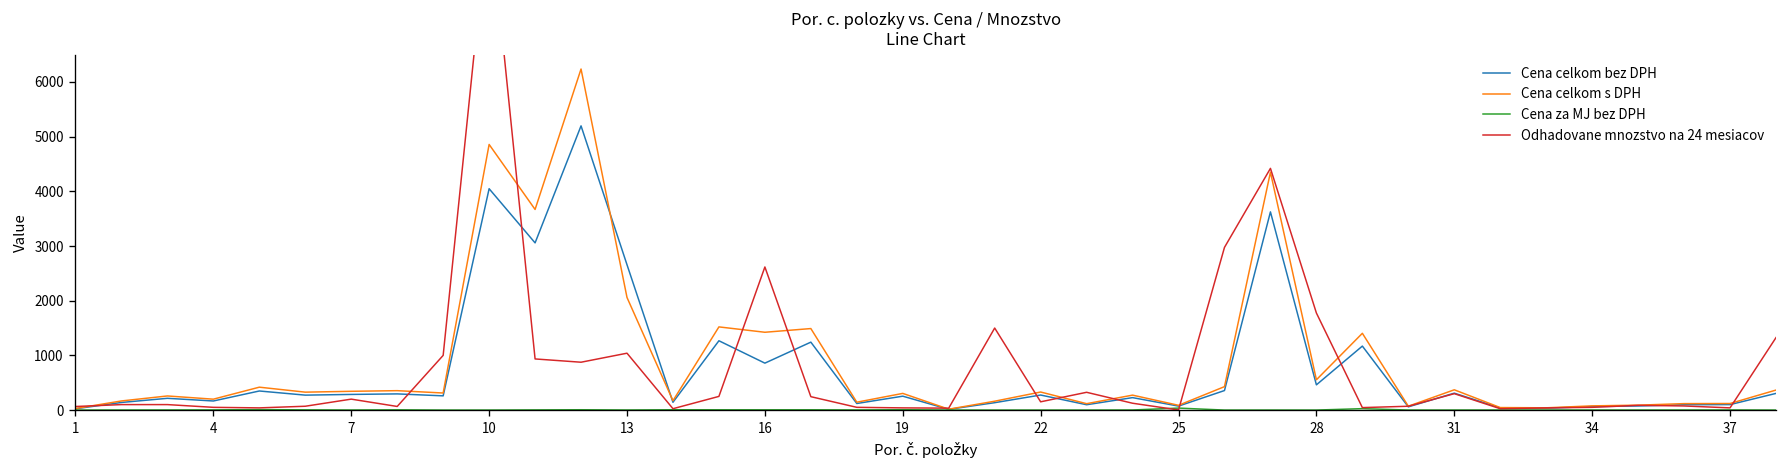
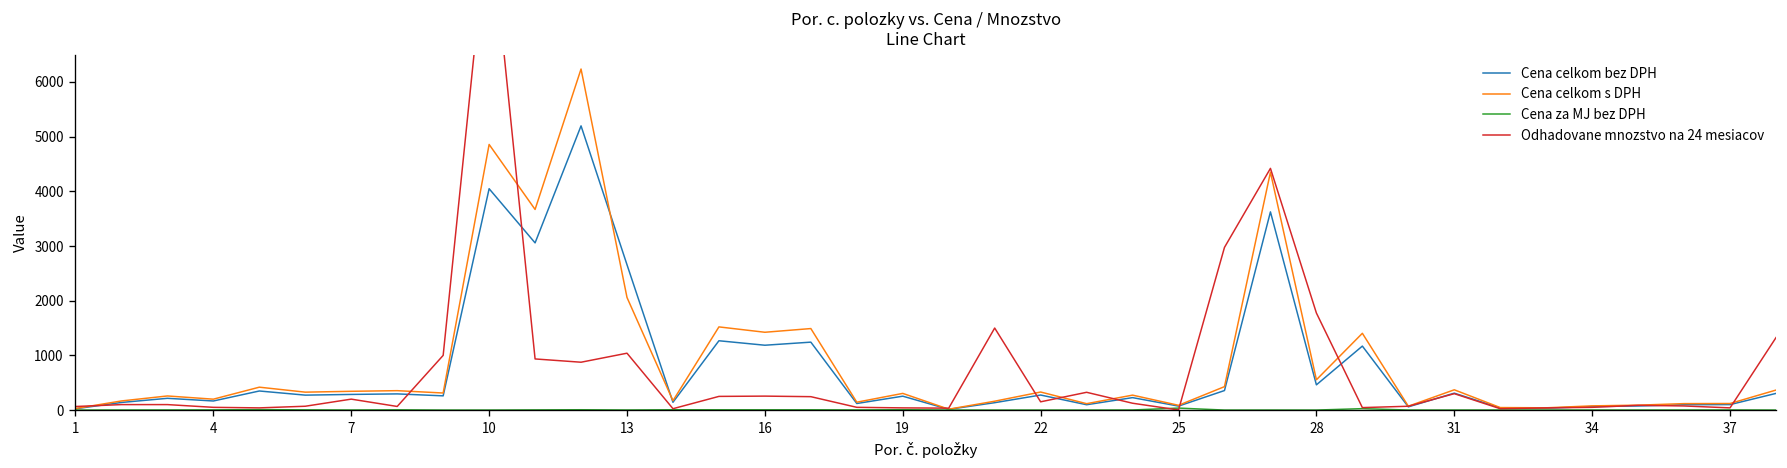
Cena celkom bez DPH, 16: 900 -> 1200
Odhadovane mnozstvo na 24 mesiacov, 16: 2600 -> 300
